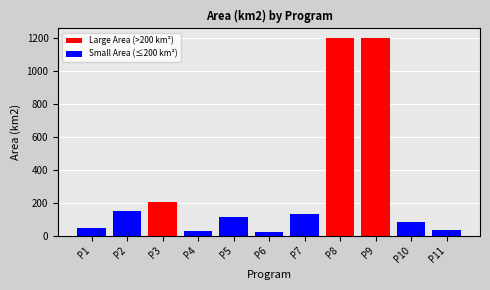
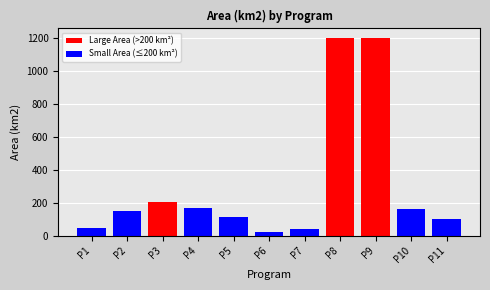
Small Area (≤200 km²), P4: 30 -> 170
Small Area (≤200 km²), P7: 130 -> 40
Small Area (≤200 km²), P10: 90 -> 160
Small Area (≤200 km²), P11: 30 -> 100
